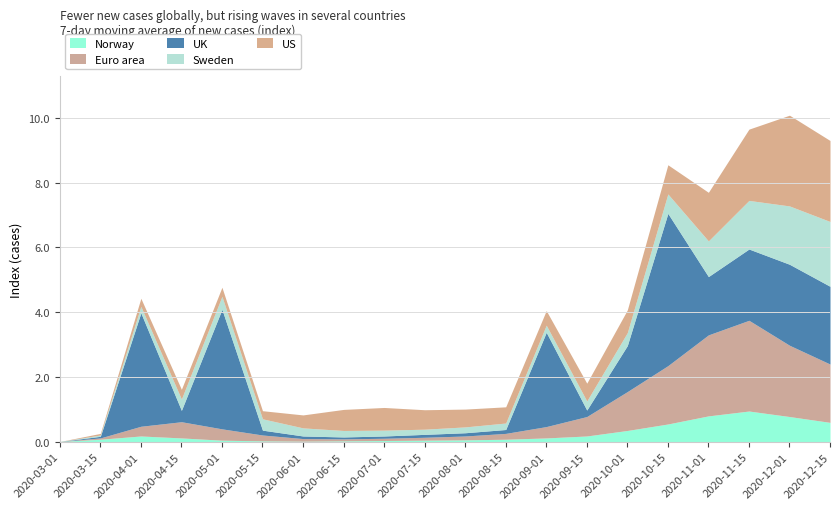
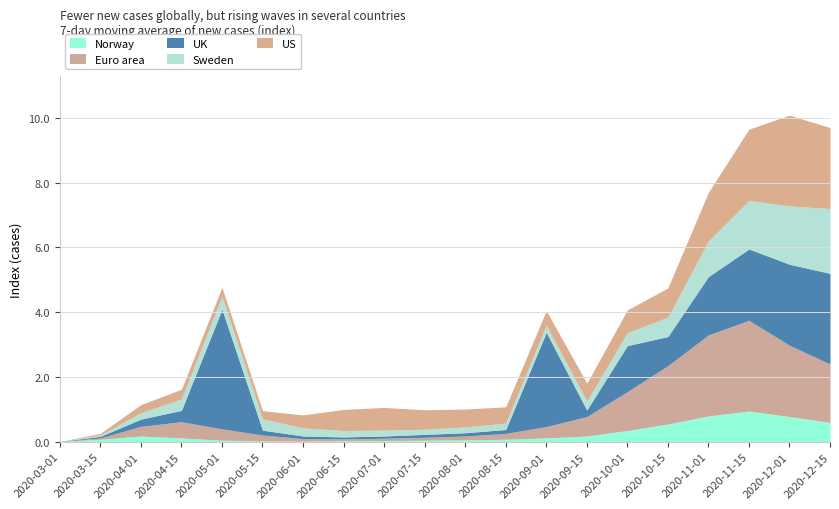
UK, 2020-04-01: 3.5 -> 0.2
UK, 2020-10-15: 4.7 -> 0.9
UK, 2020-12-15: 2.4 -> 2.8
